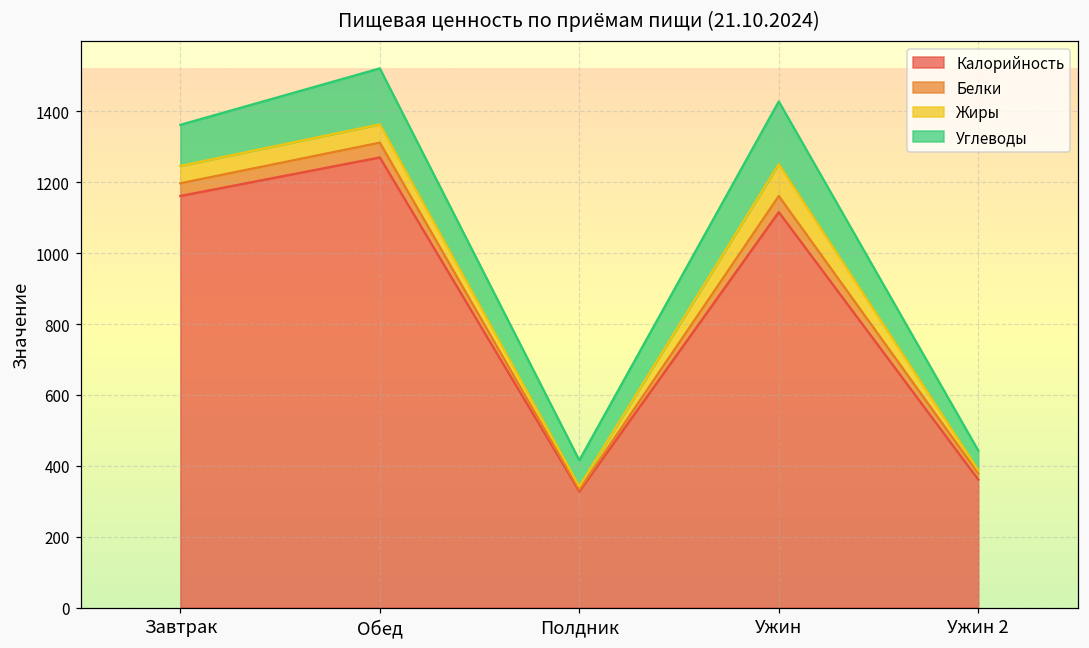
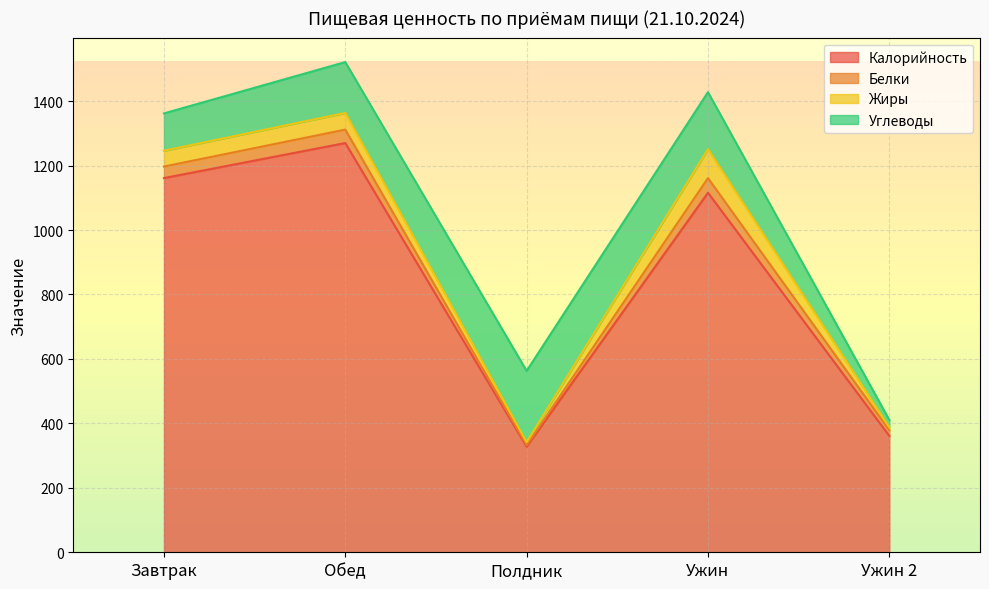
Углеводы, Полдник: 70 -> 220
Углеводы, Ужин 2: 60 -> 20
